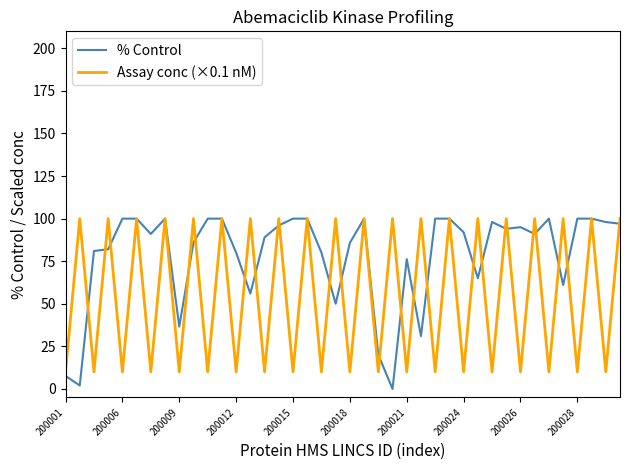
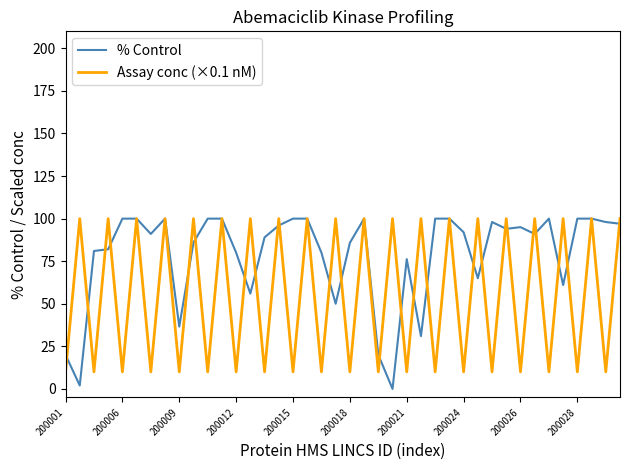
% Control, 200001: 8 -> 20
